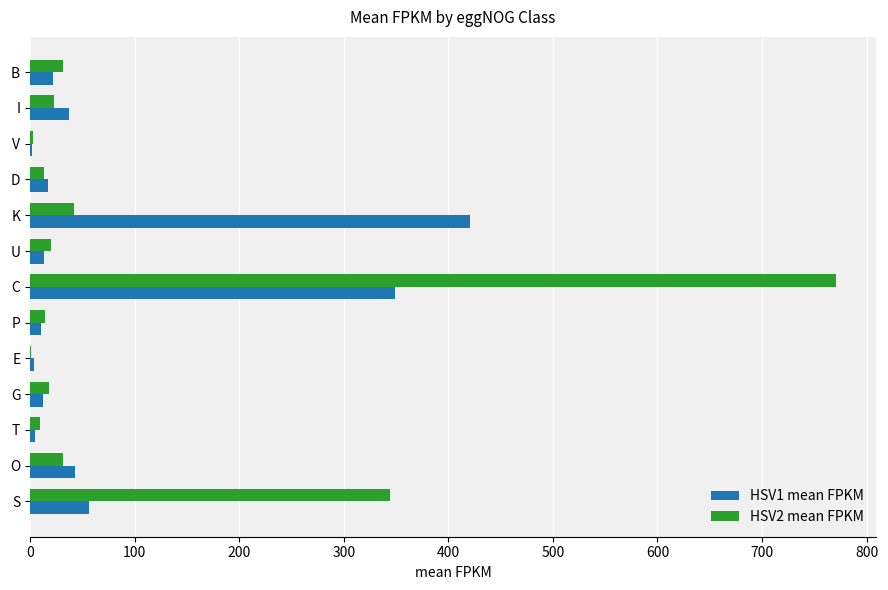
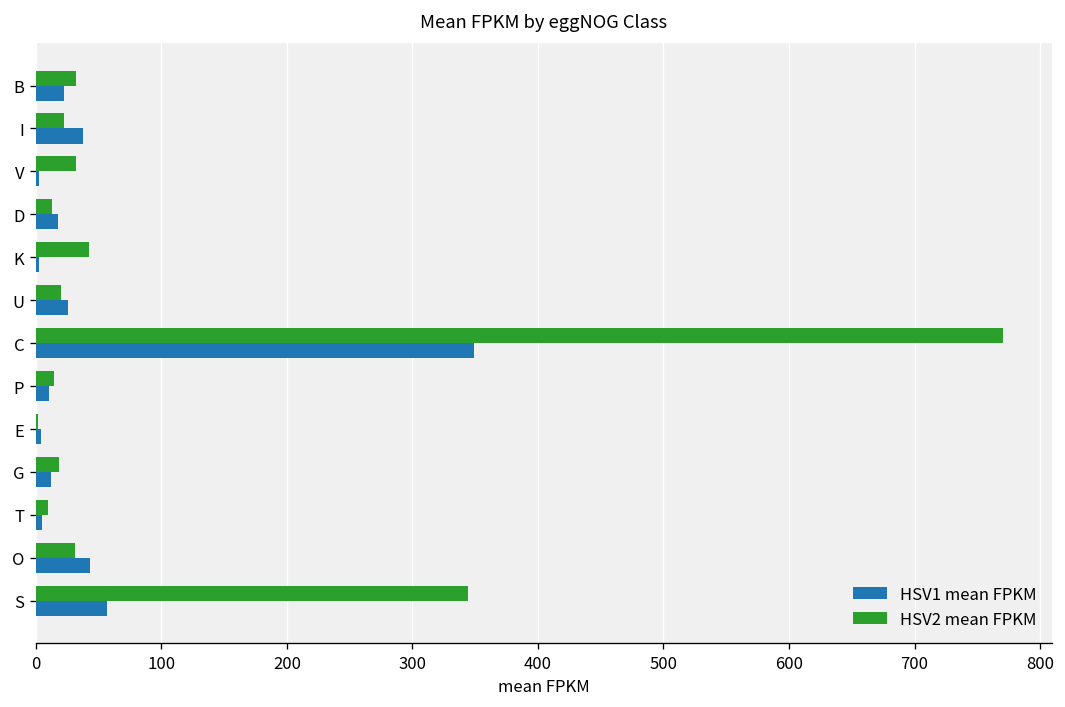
HSV2 mean FPKM, V: 3 -> 32
HSV1 mean FPKM, K: 421 -> 2
HSV1 mean FPKM, U: 13 -> 26
